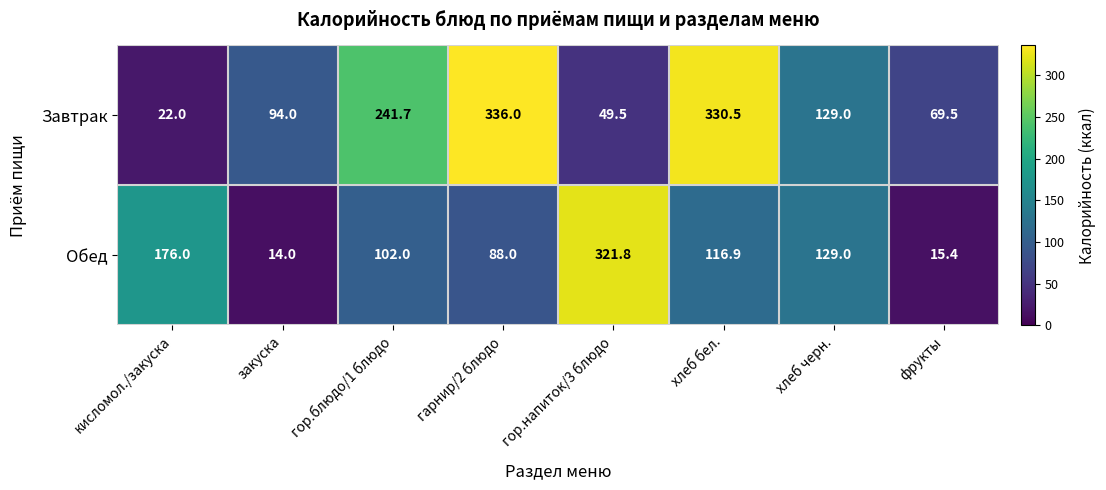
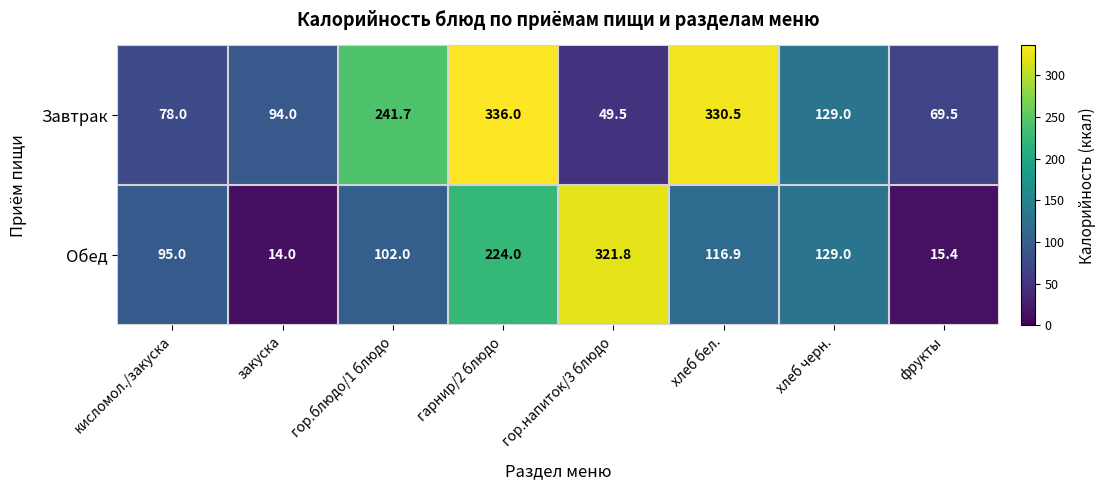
Завтрак, кисломол./закуска: 22.0 -> 78.0
Обед, кисломол./закуска: 176.0 -> 95.0
Обед, гарнир/2 блюдо: 88.0 -> 224.0
